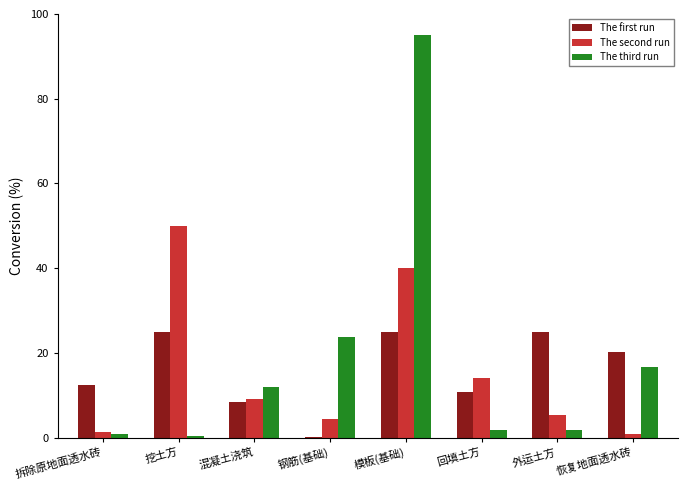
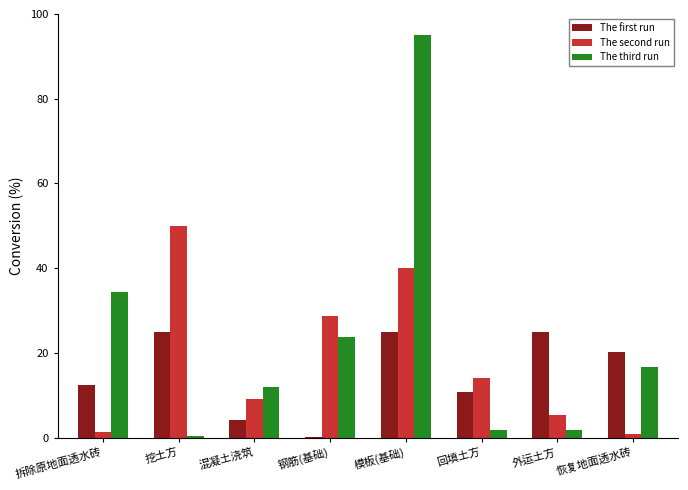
The third run, 拆除原地面透水砖: 1 -> 34
The first run, 混凝土浇筑: 8 -> 4
The second run, 钢筋(基础): 4 -> 29
